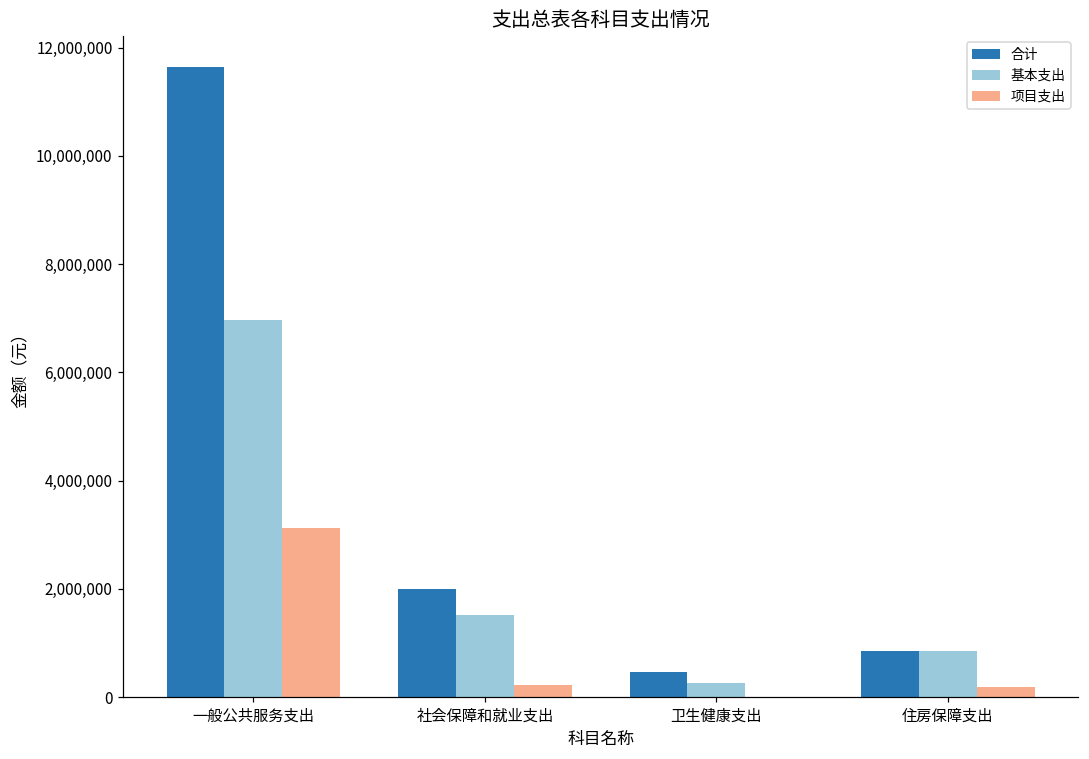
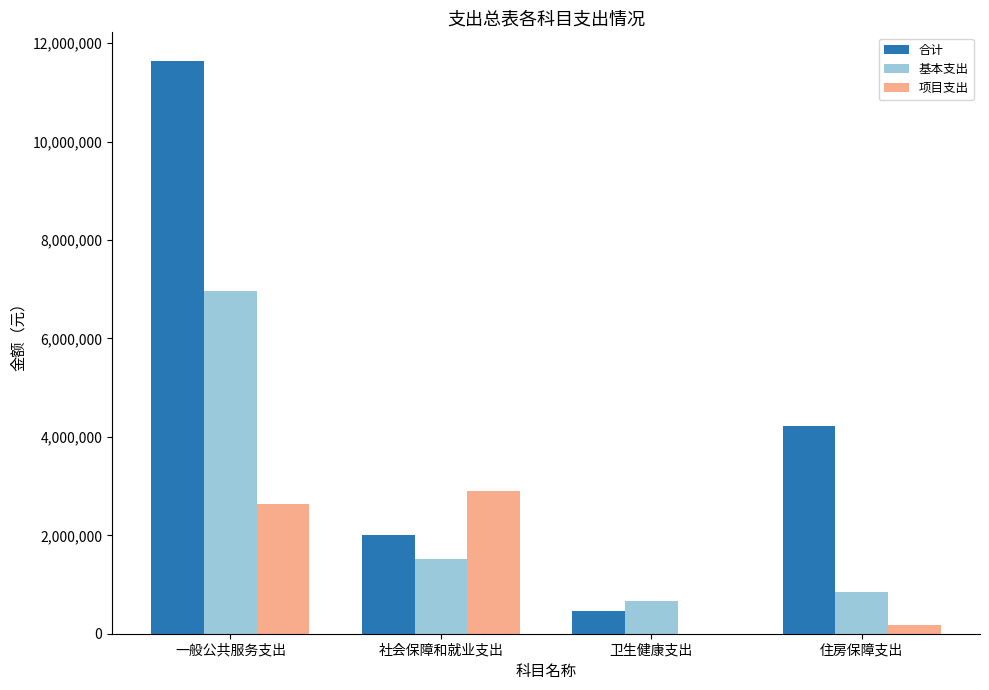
项目支出, 一般公共服务支出: 3,100,000 -> 2,600,000
项目支出, 社会保障和就业支出: 200,000 -> 2,900,000
基本支出, 卫生健康支出: 300,000 -> 700,000
合计, 住房保障支出: 900,000 -> 4,200,000
